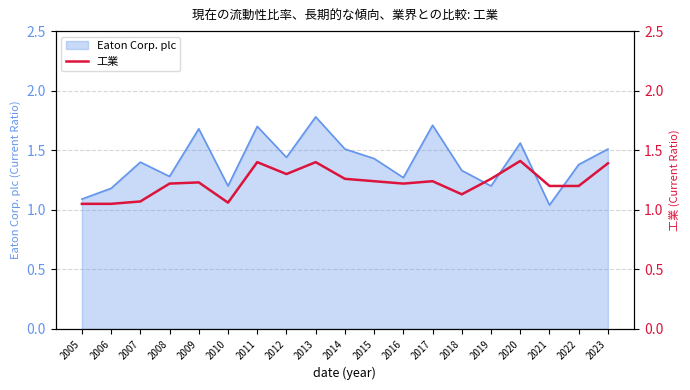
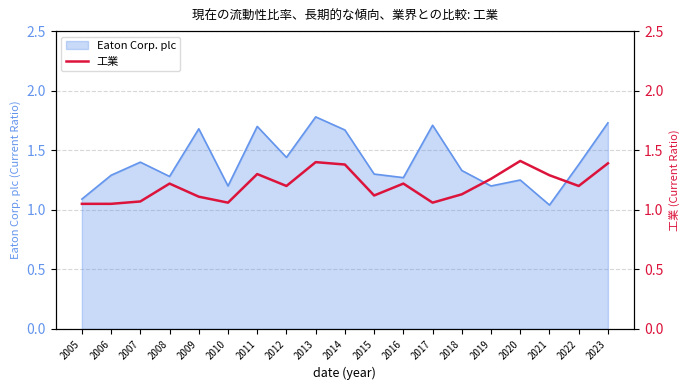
Eaton Corp. plc, 2006: 1.18 -> 1.29
Eaton Corp. plc, 2014: 1.51 -> 1.67
Eaton Corp. plc, 2015: 1.43 -> 1.30
Eaton Corp. plc, 2020: 1.56 -> 1.25
Eaton Corp. plc, 2023: 1.51 -> 1.73
工業, 2009: 1.23 -> 1.11
工業, 2011: 1.4 -> 1.3
工業, 2012: 1.3 -> 1.2
工業, 2014: 1.26 -> 1.38
工業, 2015: 1.24 -> 1.12
工業, 2017: 1.24 -> 1.06
工業, 2021: 1.20 -> 1.29
